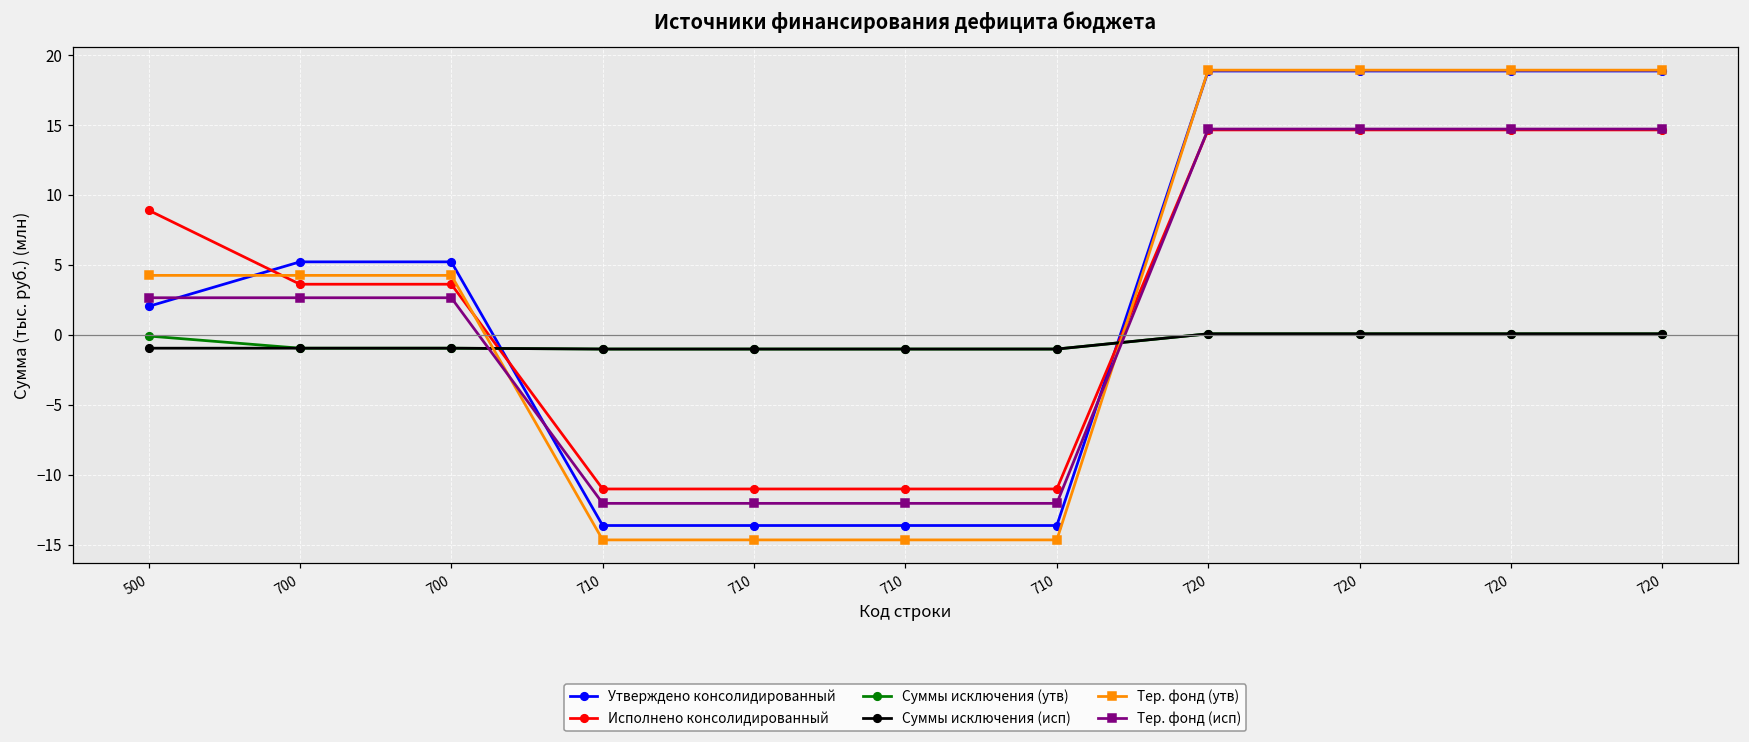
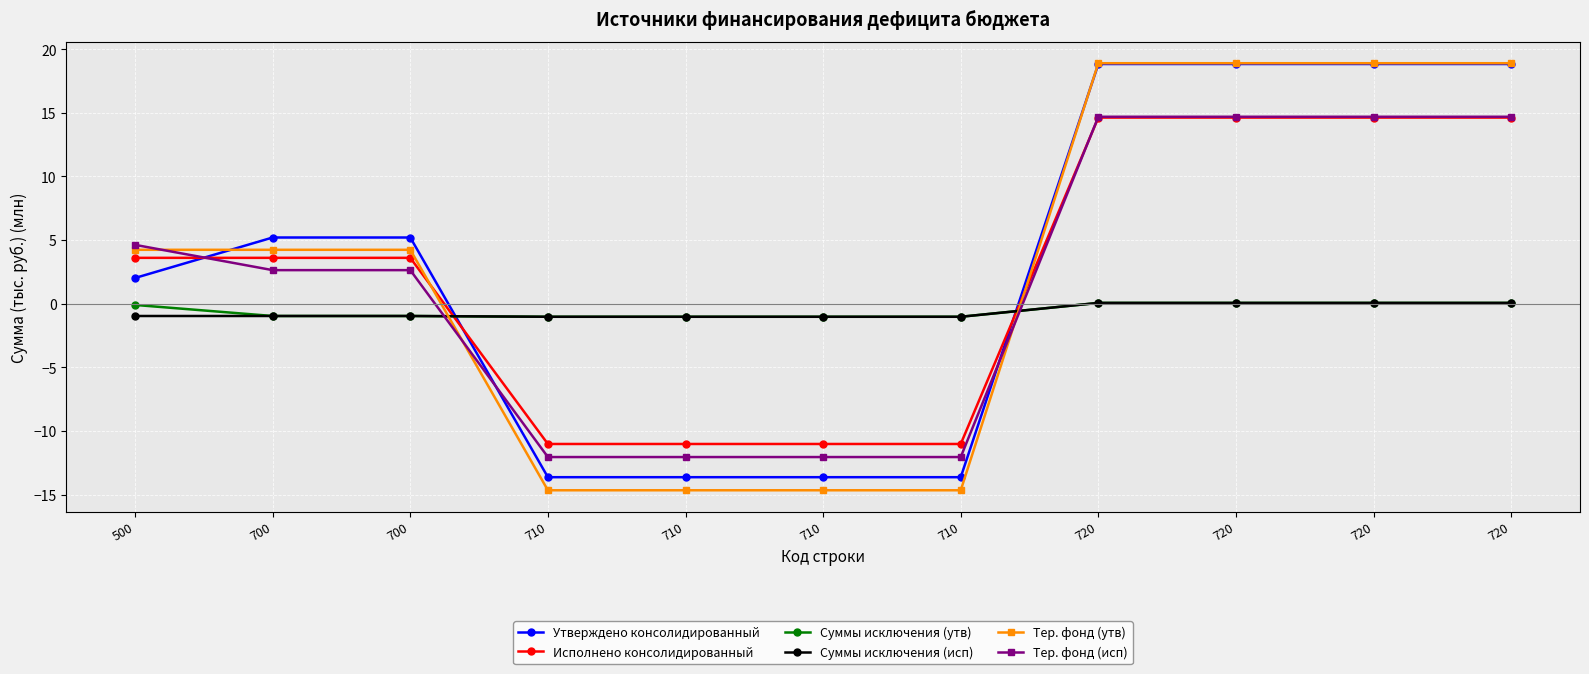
Исполнено консолидированный, 500: 8.9 -> 3.6
Тер. фонд (исп), 500: 2.6 -> 4.6
